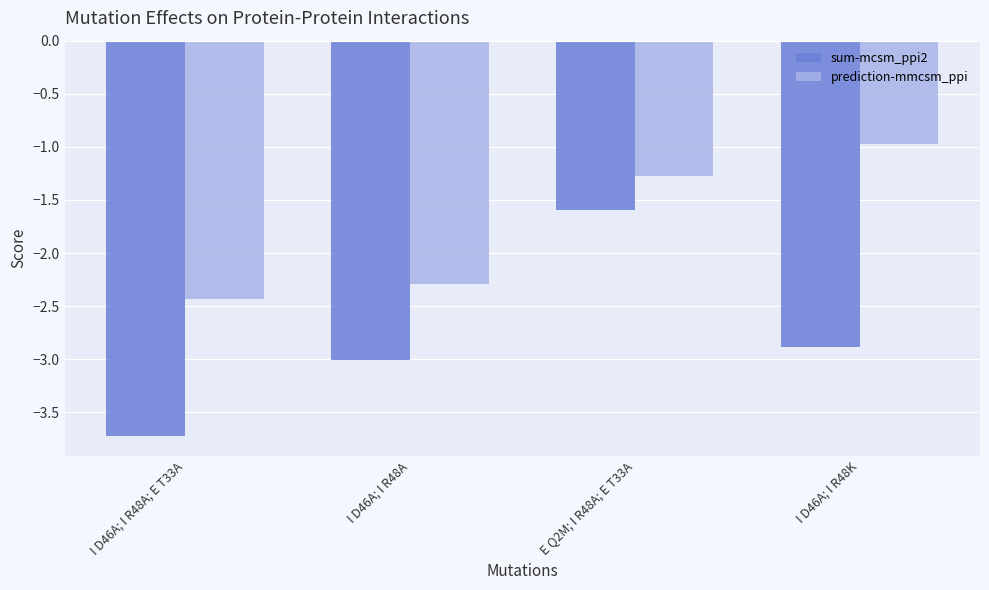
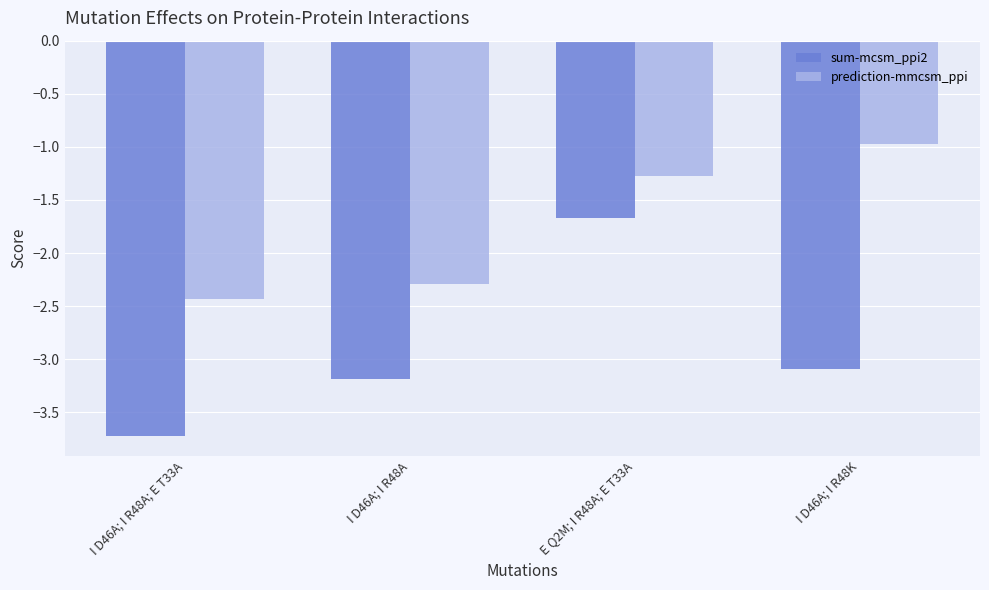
sum-mcsm_ppi2, I D46A; I R48A: -3.01 -> -3.19
sum-mcsm_ppi2, E Q2M; I R48A; E T33A: -1.59 -> -1.67
sum-mcsm_ppi2, I D46A; I R48K: -2.88 -> -3.09
